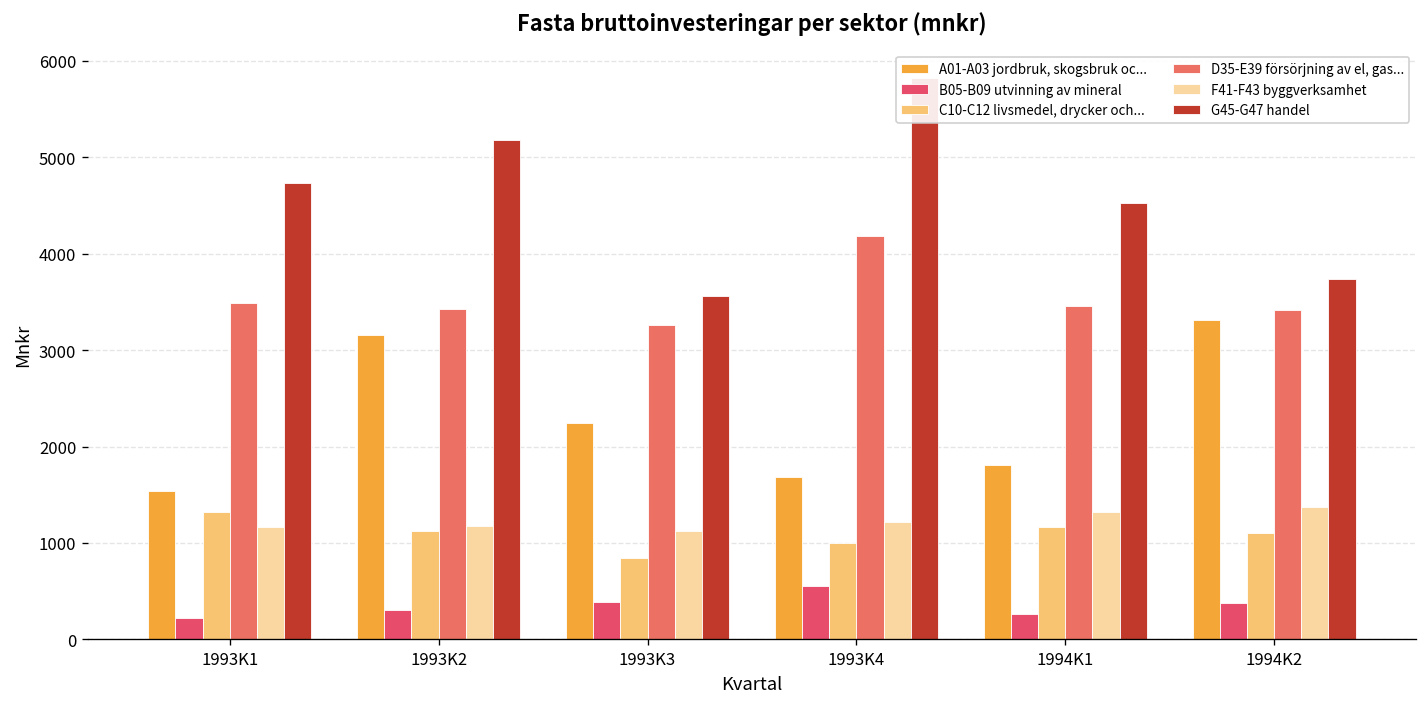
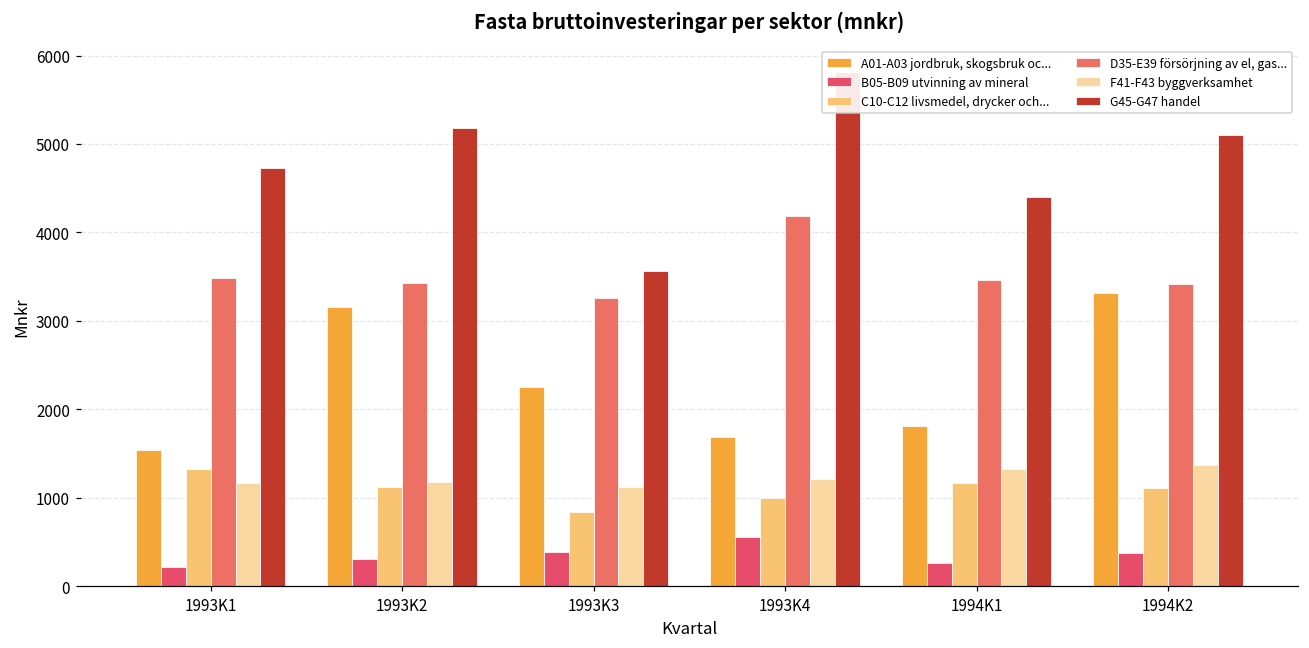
G45-G47 handel, 1994K1: 4500 -> 4400
G45-G47 handel, 1994K2: 3700 -> 5100
